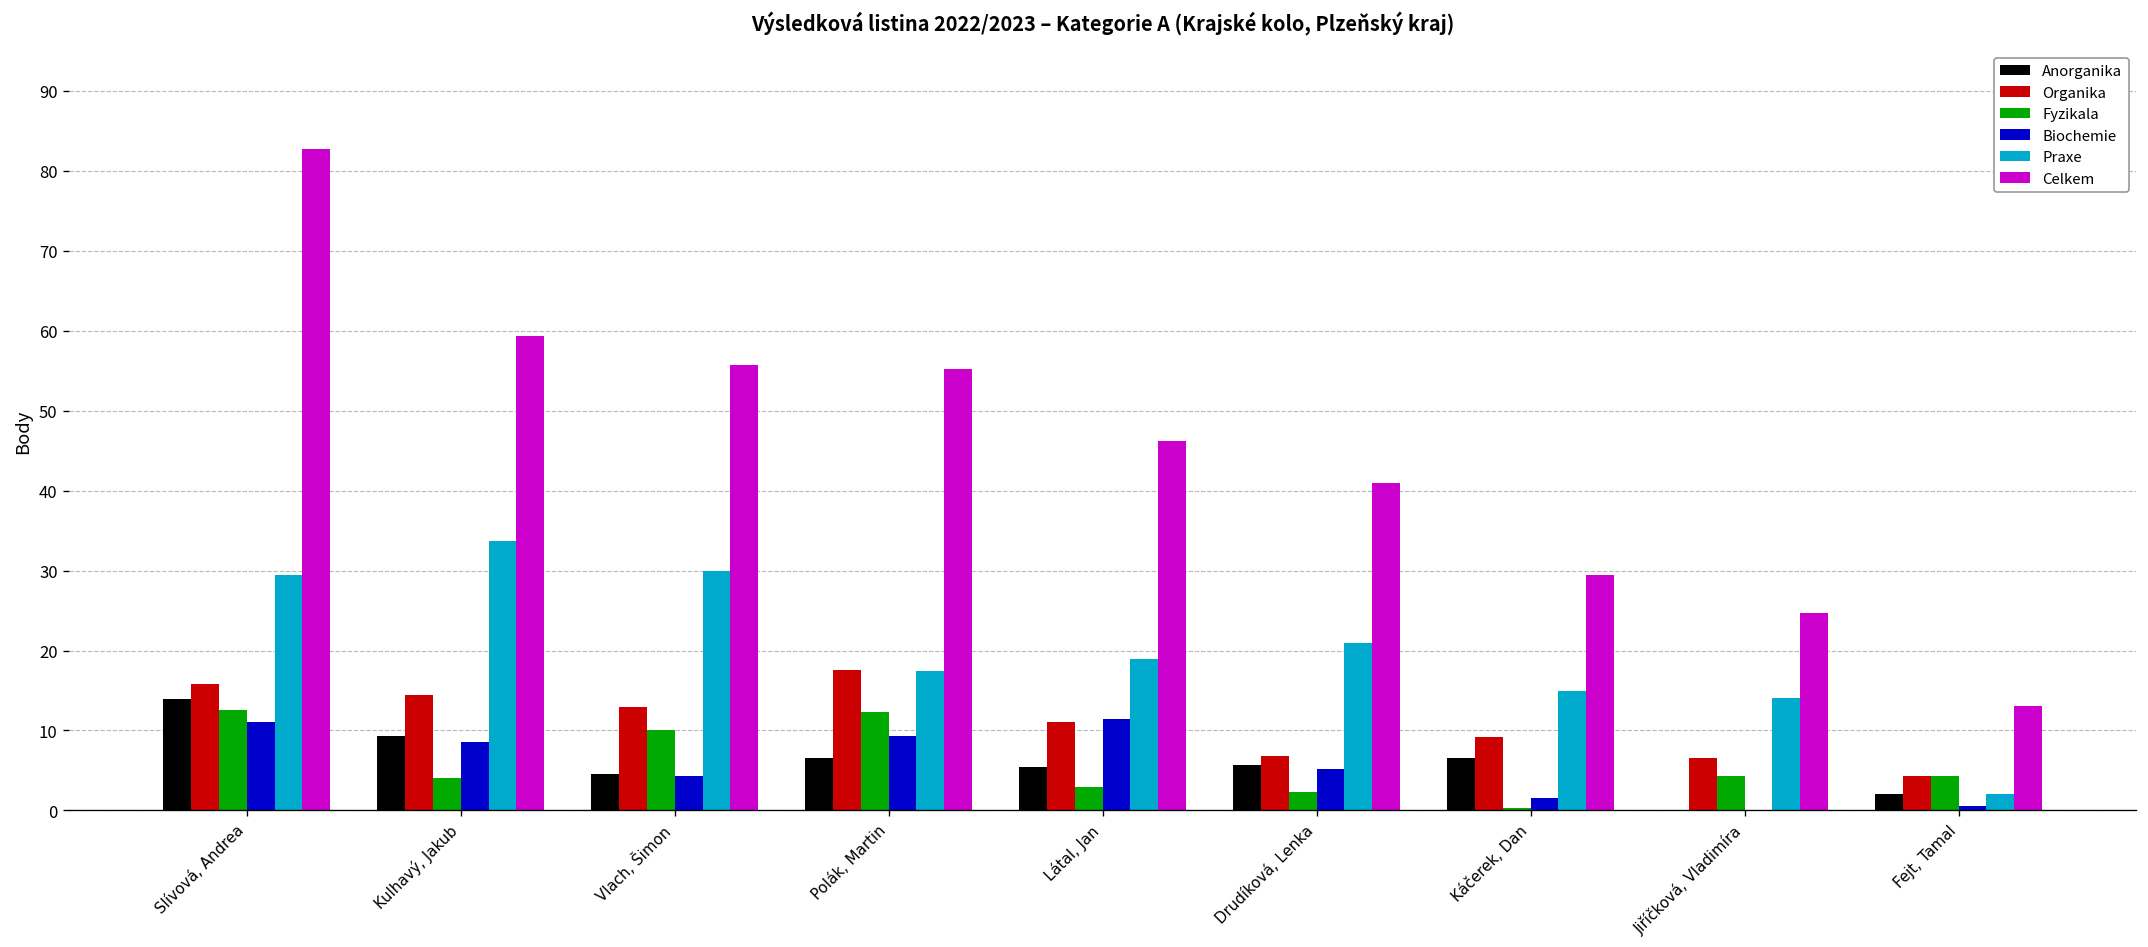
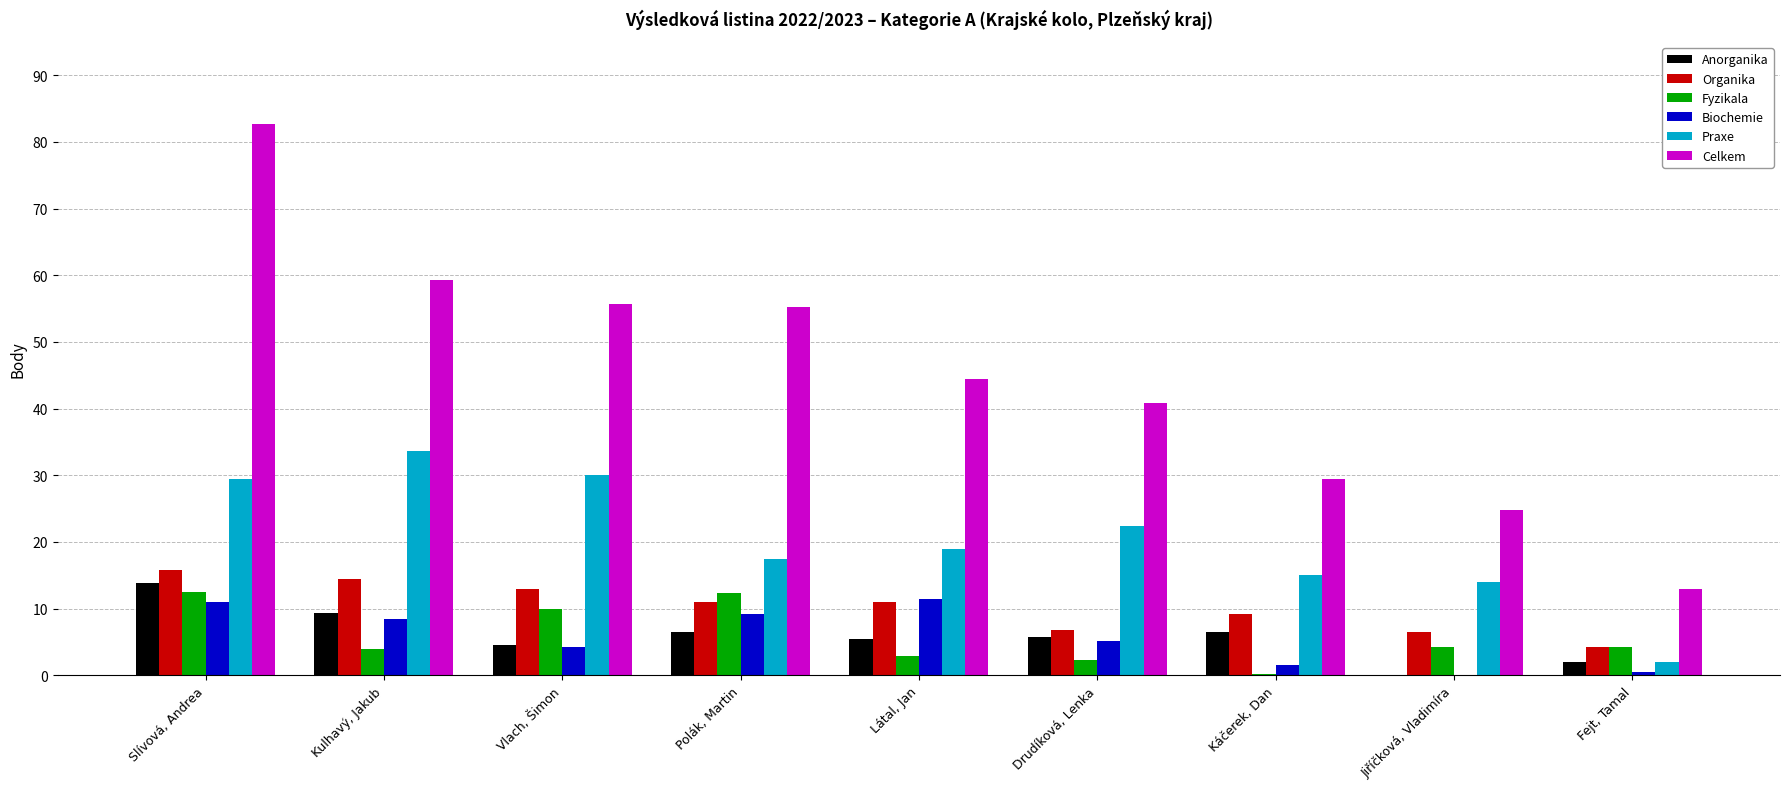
Organika, Polák, Martin: 18 -> 11
Celkem, Látal, Jan: 46 -> 44
Praxe, Drudíková, Lenka: 21 -> 22
